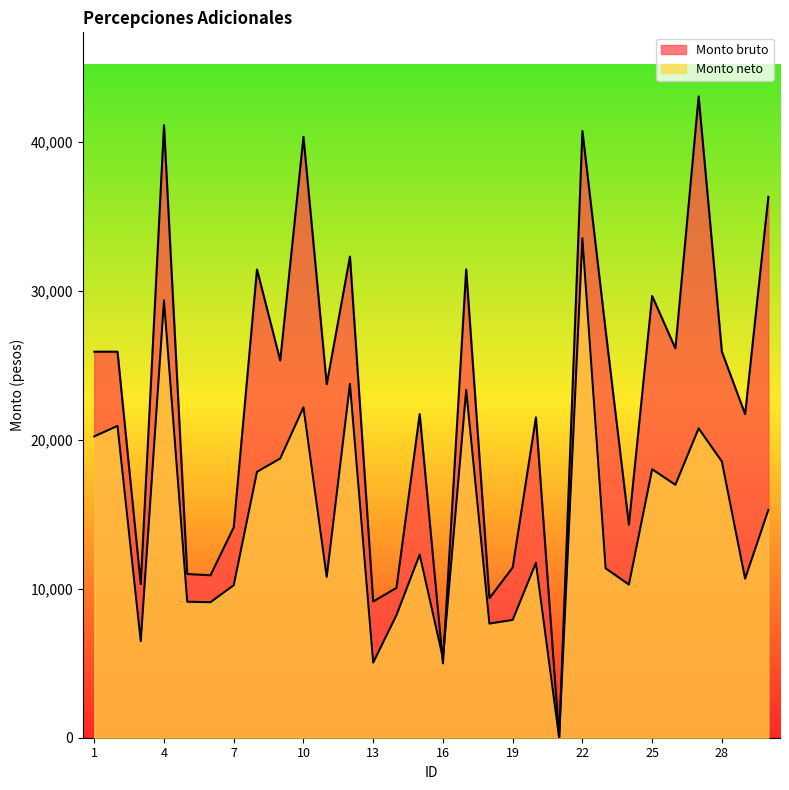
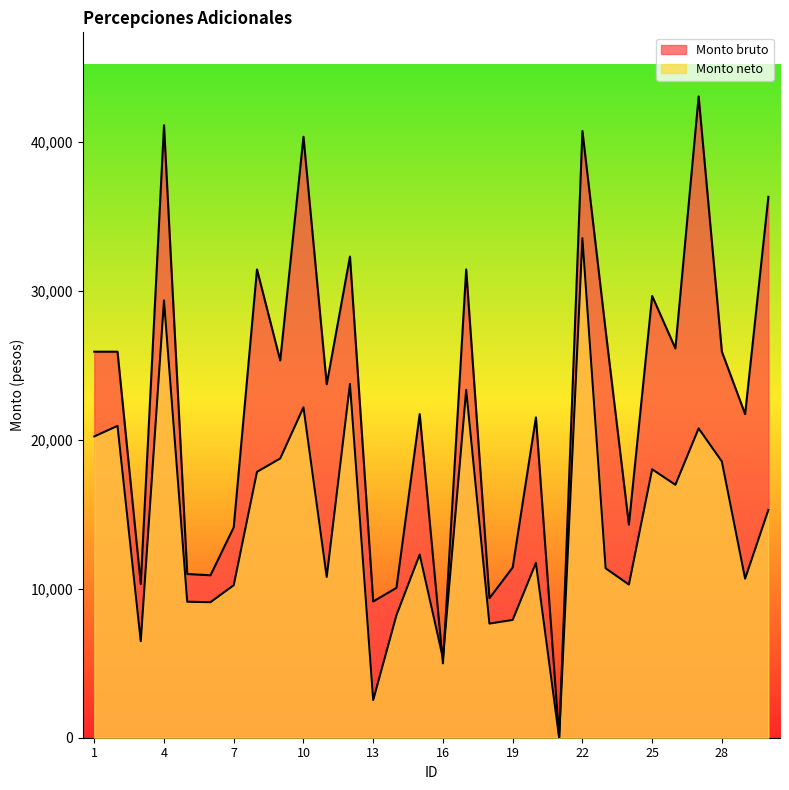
Monto neto, 13: 5,000 -> 2,500
